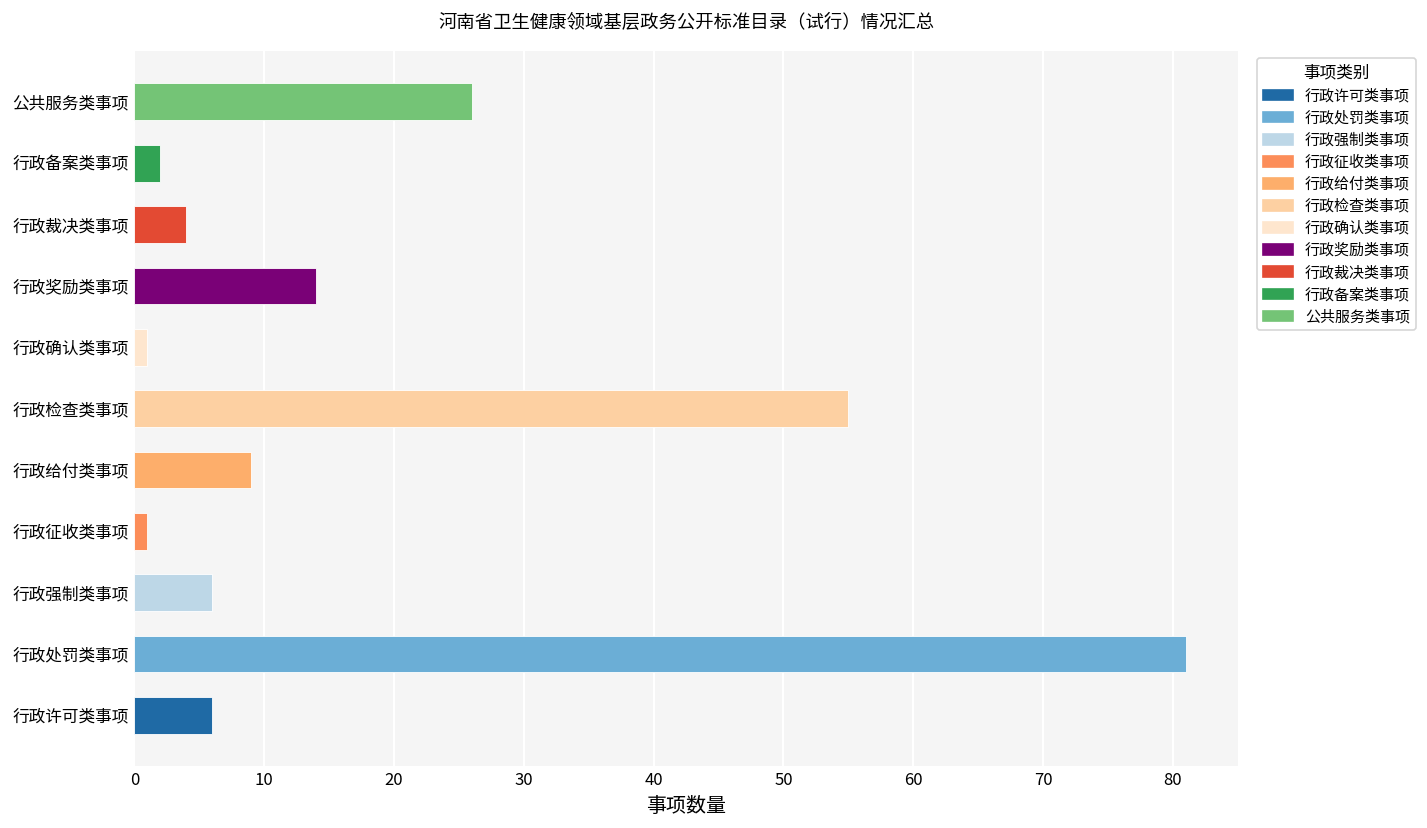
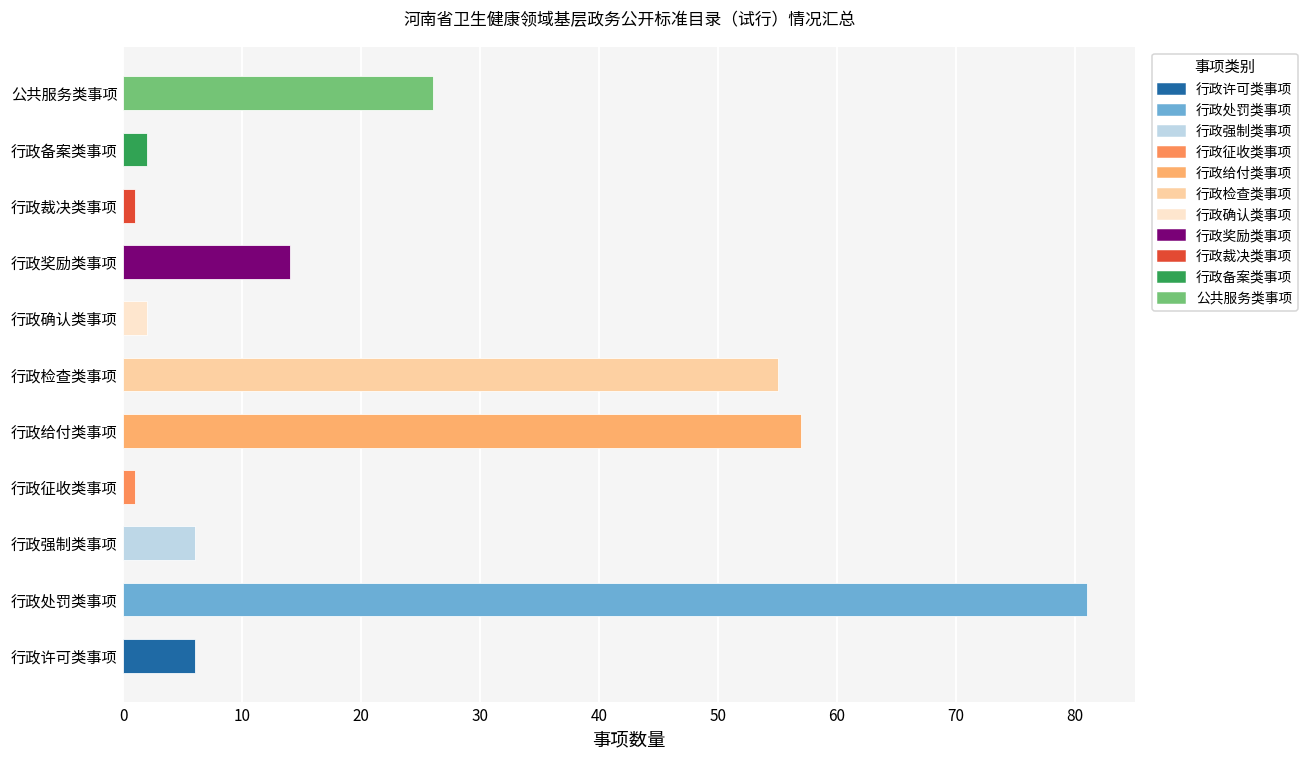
行政裁决类事项: 4 -> 1
行政确认类事项: 1 -> 2
行政给付类事项: 9 -> 57
